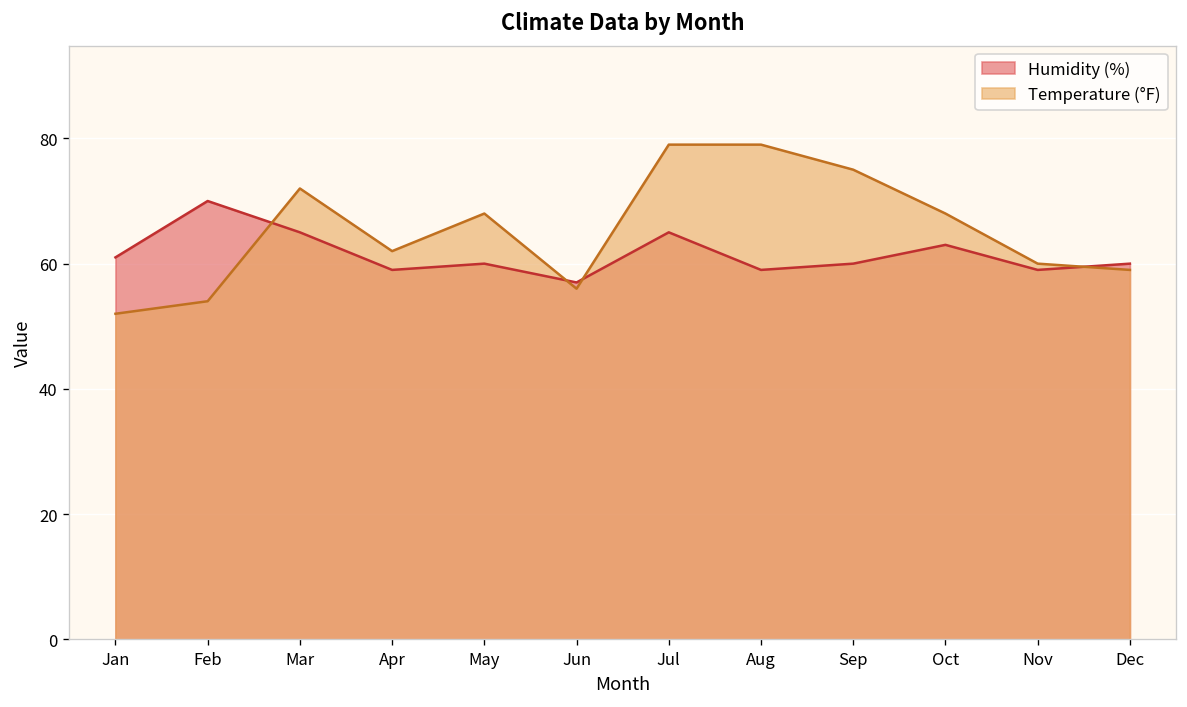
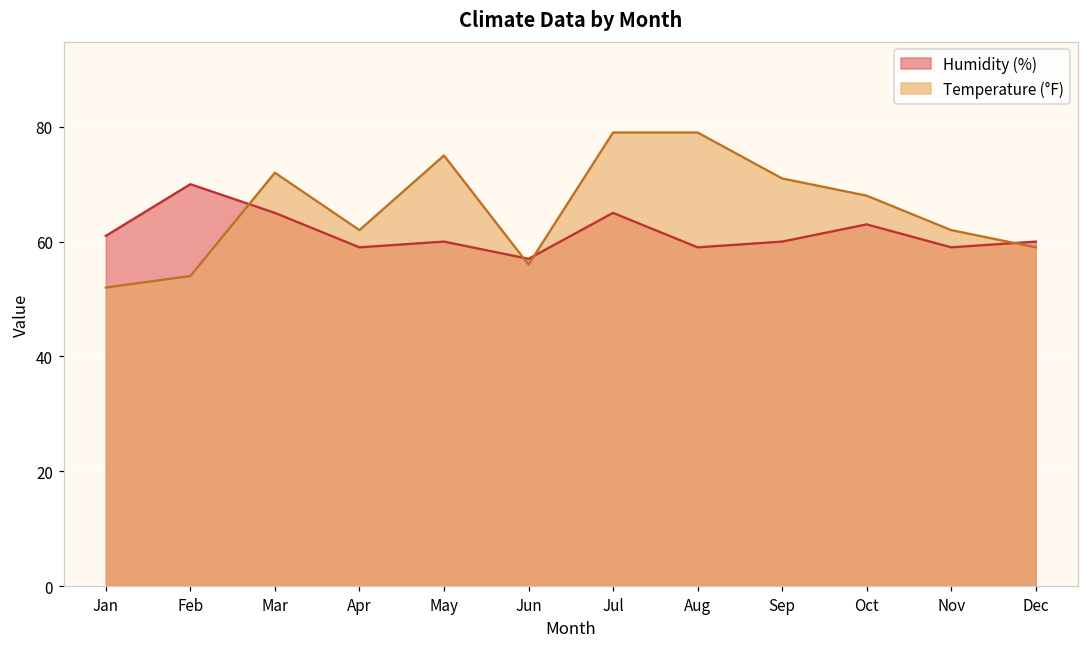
Temperature (°F), May: 68 -> 75
Temperature (°F), Sep: 75 -> 71
Temperature (°F), Nov: 60 -> 62
